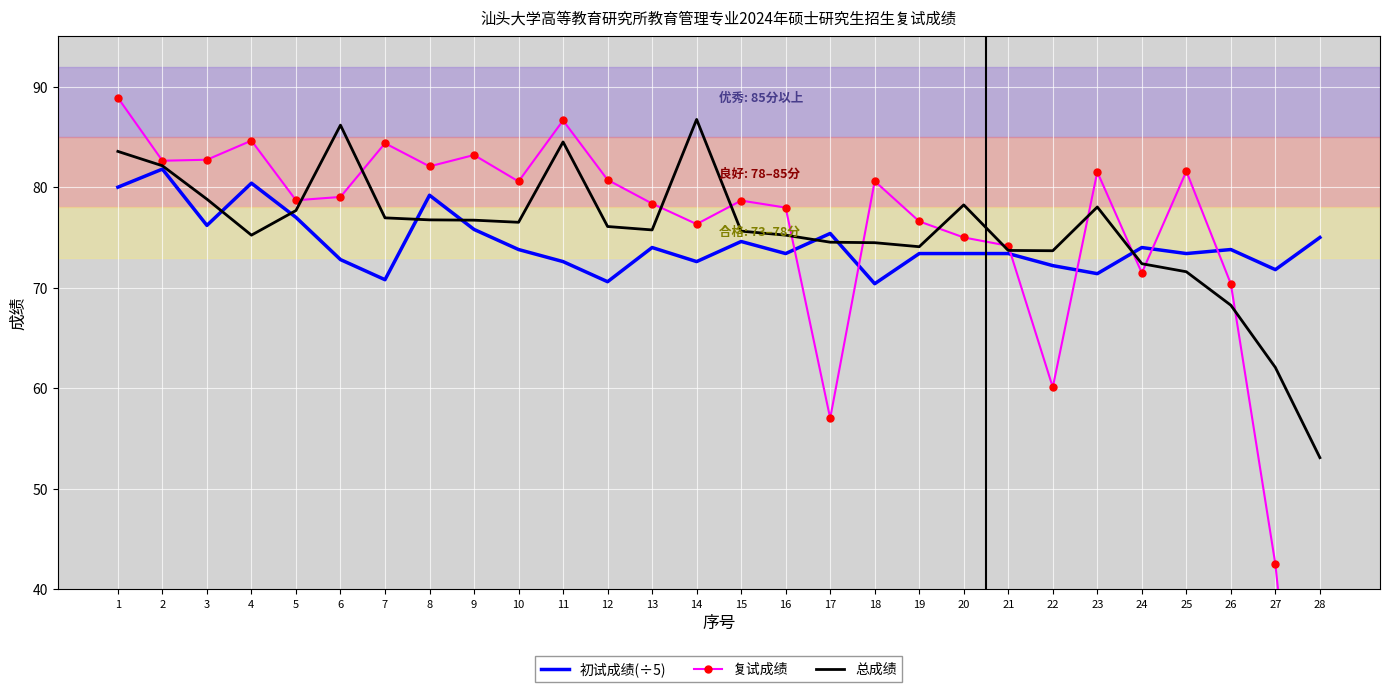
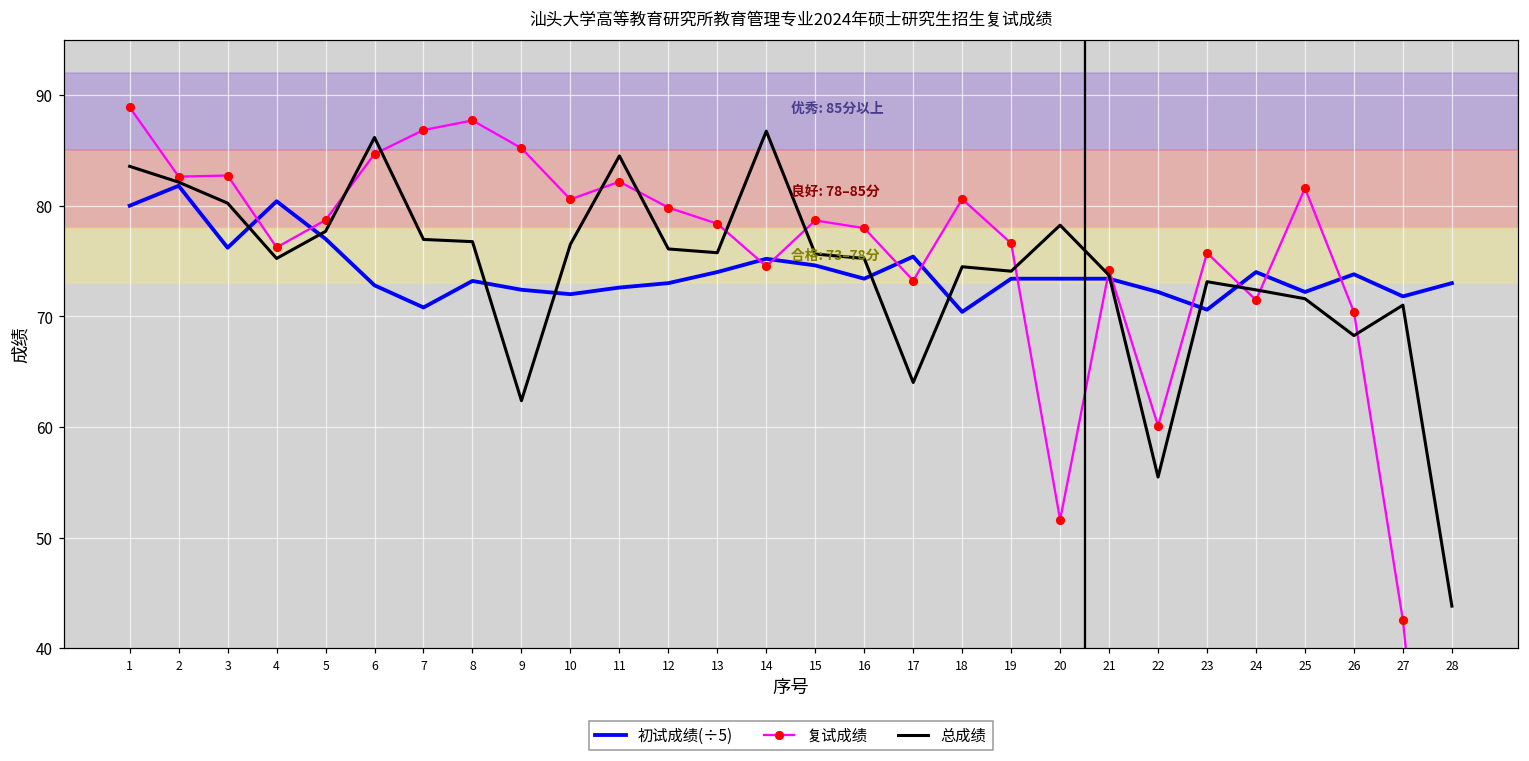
总成绩, 3: 78.8 -> 80.2
复试成绩, 4: 84.6 -> 76.2
复试成绩, 6: 79.0 -> 84.7
复试成绩, 7: 84.4 -> 86.8
初试成绩(÷5), 8: 79.2 -> 73.2
复试成绩, 8: 82.1 -> 87.7
初试成绩(÷5), 9: 75.8 -> 72.4
复试成绩, 9: 83.2 -> 85.2
总成绩, 9: 76.7 -> 62.4
初试成绩(÷5), 10: 73.8 -> 72.0
复试成绩, 11: 86.6 -> 82.2
初试成绩(÷5), 12: 70.6 -> 73.0
复试成绩, 12: 80.7 -> 79.8
初试成绩(÷5), 14: 72.6 -> 75.2
复试成绩, 14: 76.3 -> 74.5
复试成绩, 17: 57.0 -> 73.2
总成绩, 17: 74.5 -> 64.0
复试成绩, 20: 75.0 -> 51.6
总成绩, 22: 73.7 -> 55.5
初试成绩(÷5), 23: 71.4 -> 70.6
复试成绩, 23: 81.5 -> 75.7
总成绩, 23: 78.0 -> 73.1
初试成绩(÷5), 25: 73.4 -> 72.2
总成绩, 27: 62.1 -> 71.0
初试成绩(÷5), 28: 75.0 -> 73.0
总成绩, 28: 53.1 -> 43.8
